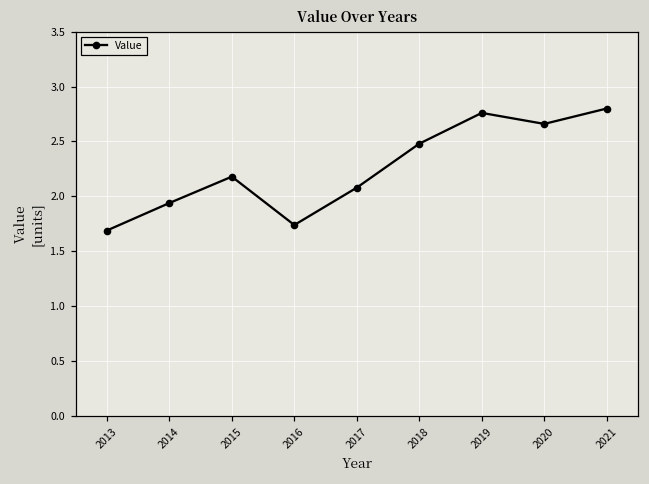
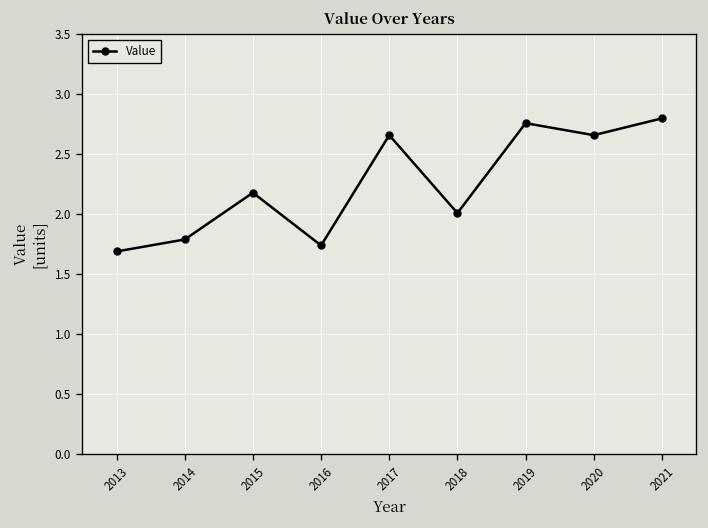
2014: 1.9 -> 1.8
2017: 2.1 -> 2.7
2018: 2.5 -> 2.0
